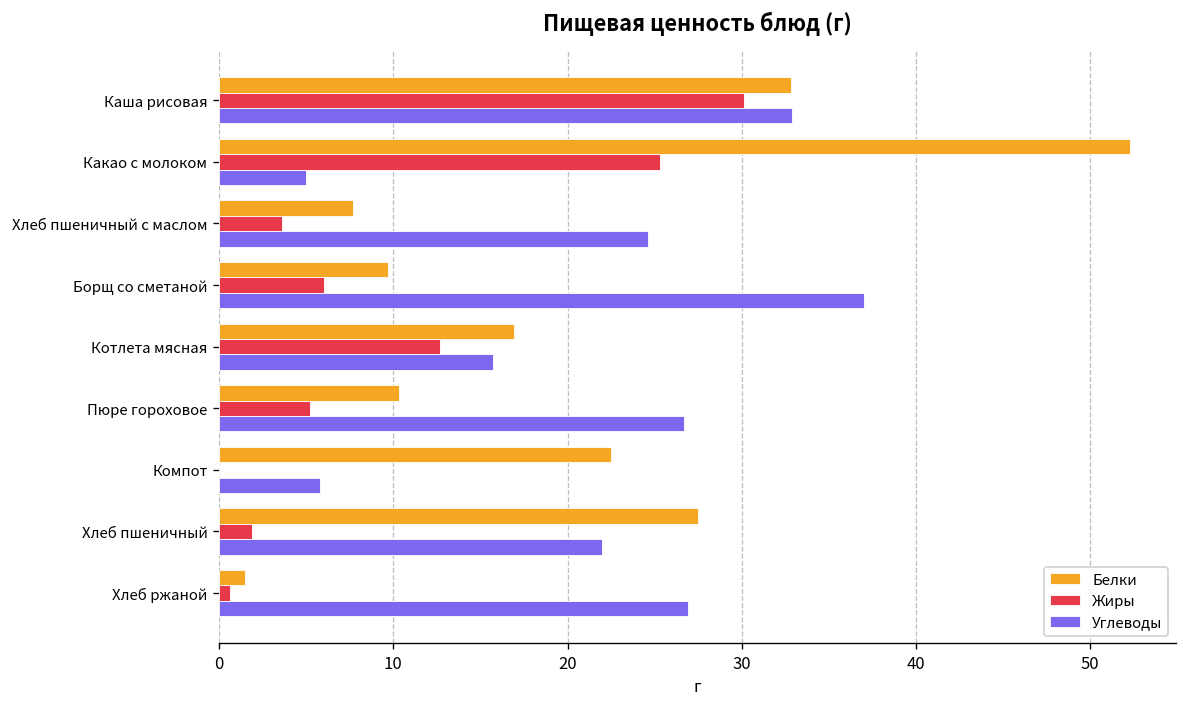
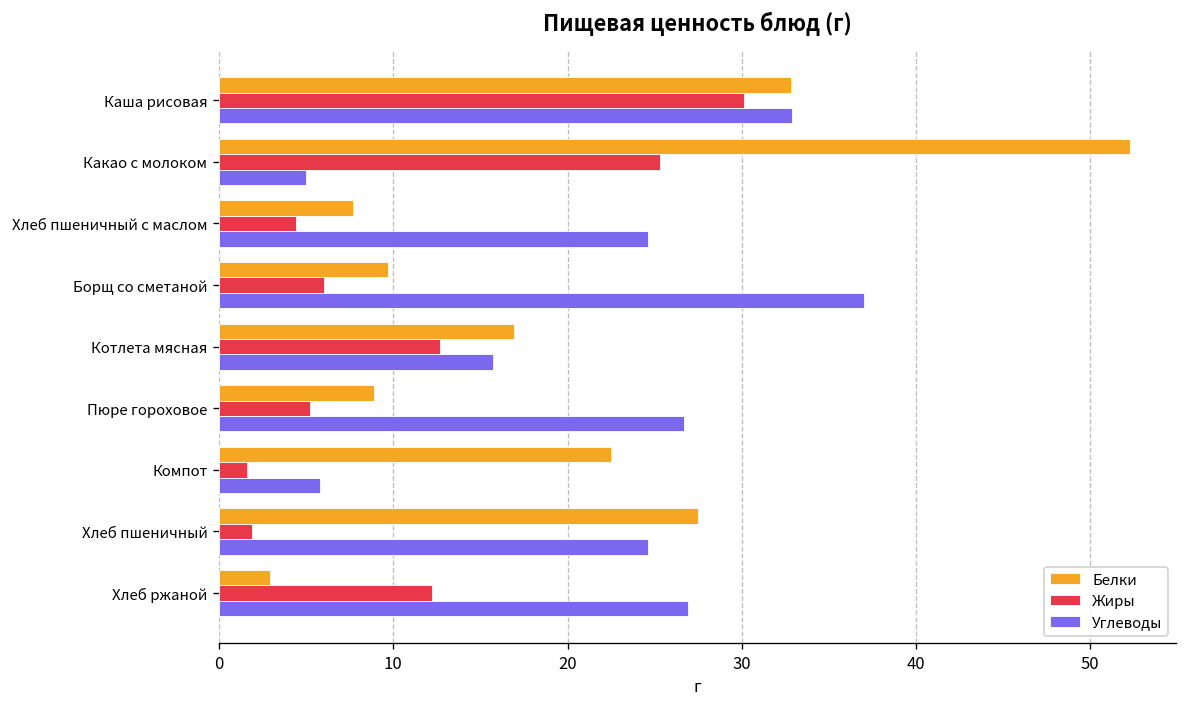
Жиры, Хлеб пшеничный с маслом: 3.6 -> 4.4
Белки, Пюре гороховое: 10.3 -> 8.9
Жиры, Компот: 0.0 -> 1.6
Углеводы, Хлеб пшеничный: 22.0 -> 24.6
Белки, Хлеб ржаной: 1.5 -> 2.9
Жиры, Хлеб ржаной: 0.6 -> 12.2
